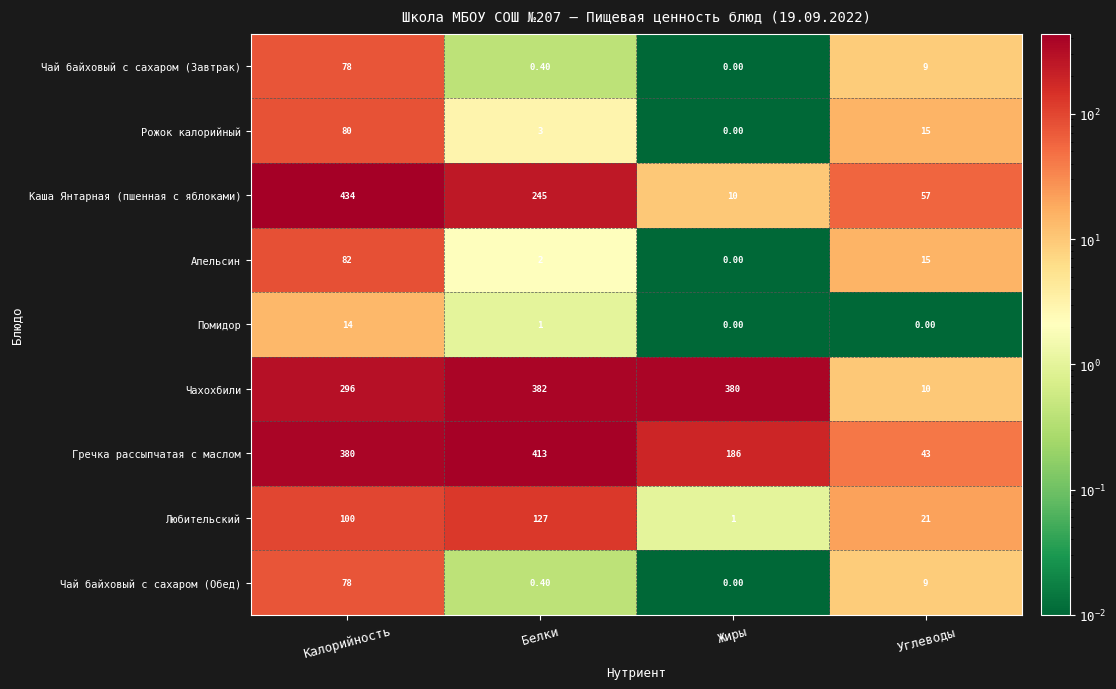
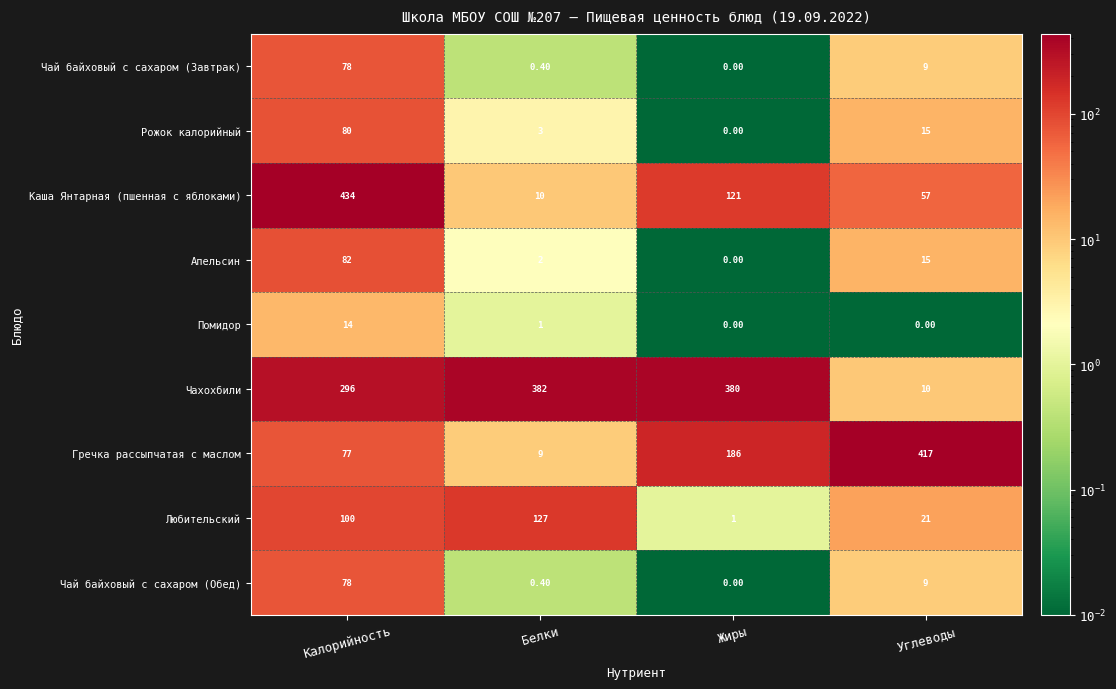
Каша Янтарная (пшенная с яблоками), Белки: 245 -> 10
Каша Янтарная (пшенная с яблоками), Жиры: 10 -> 121
Гречка рассыпчатая с маслом, Калорийность: 380 -> 77
Гречка рассыпчатая с маслом, Белки: 413 -> 9
Гречка рассыпчатая с маслом, Углеводы: 43 -> 417
